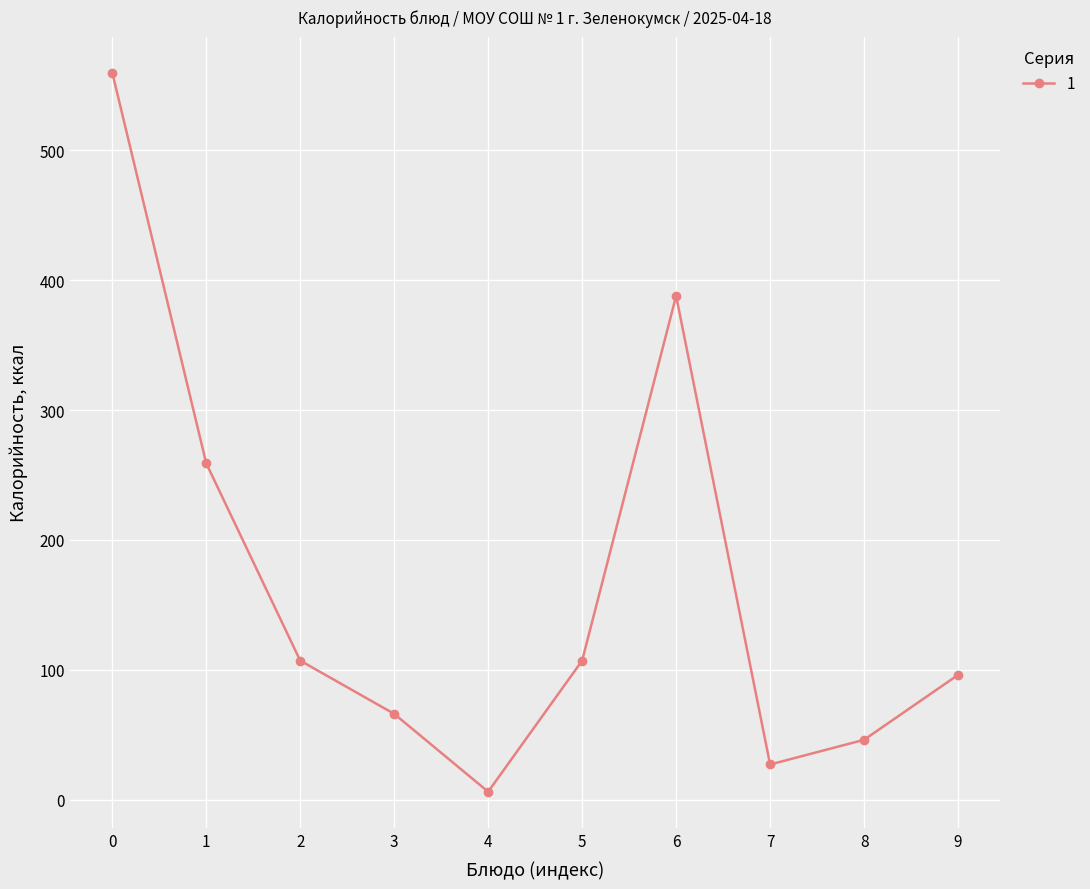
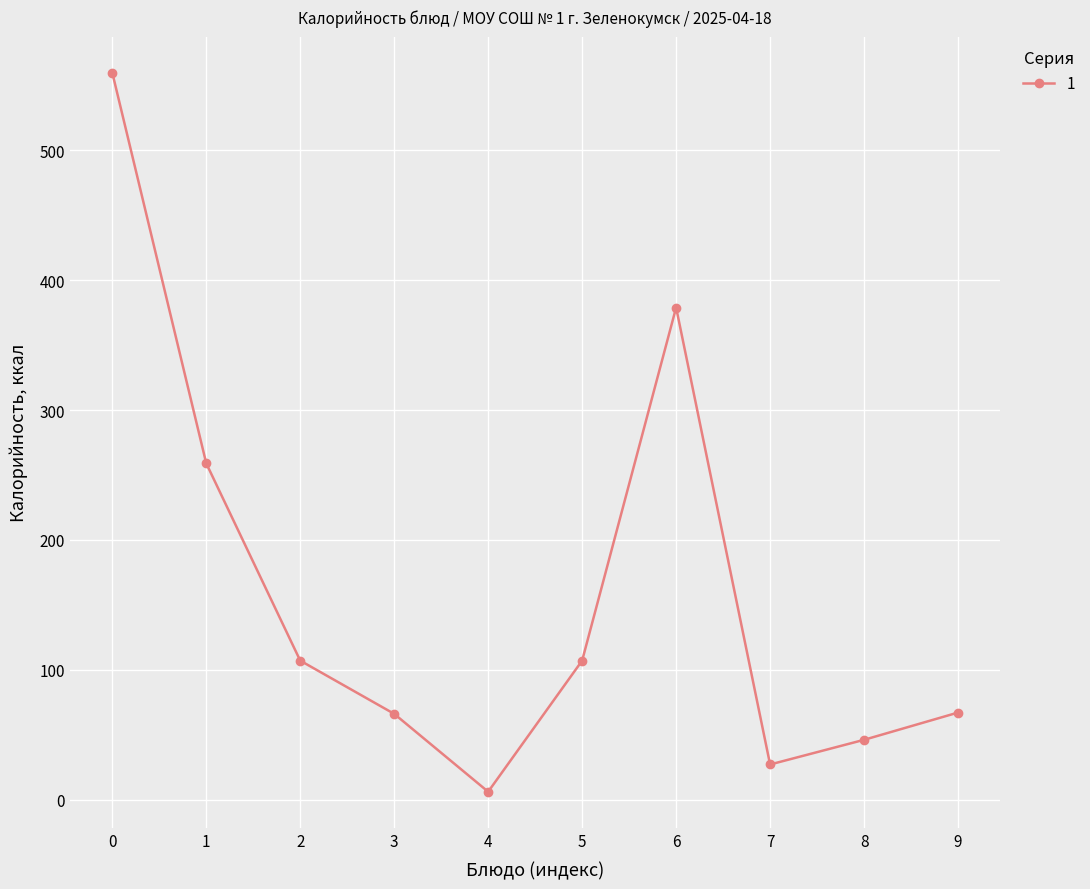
6: 388 -> 379
9: 96 -> 67
